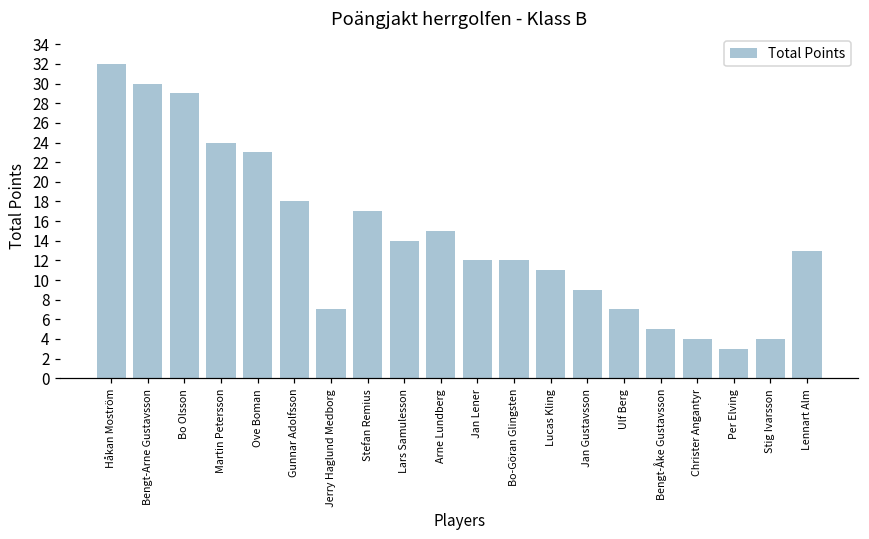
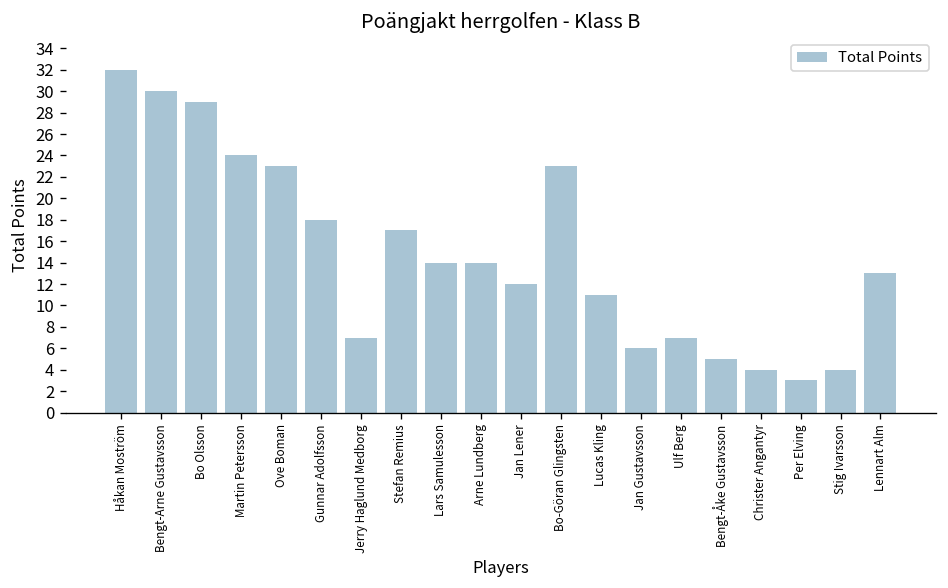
Arne Lundberg: 15 -> 14
Bo-Göran Glingsten: 12 -> 23
Jan Gustavsson: 9 -> 6
